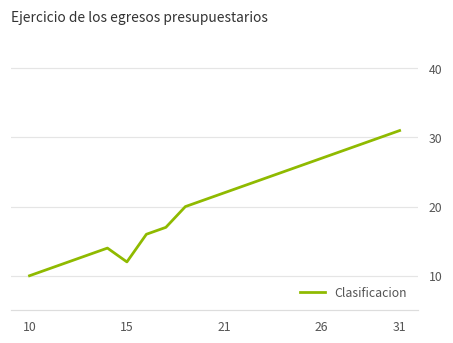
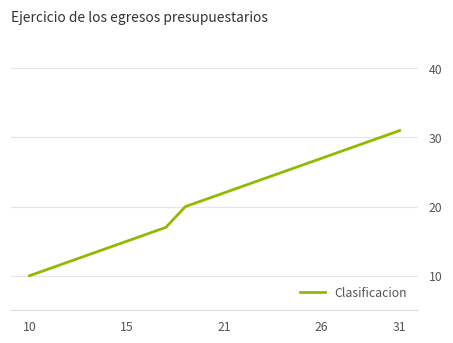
15: 12 -> 15
